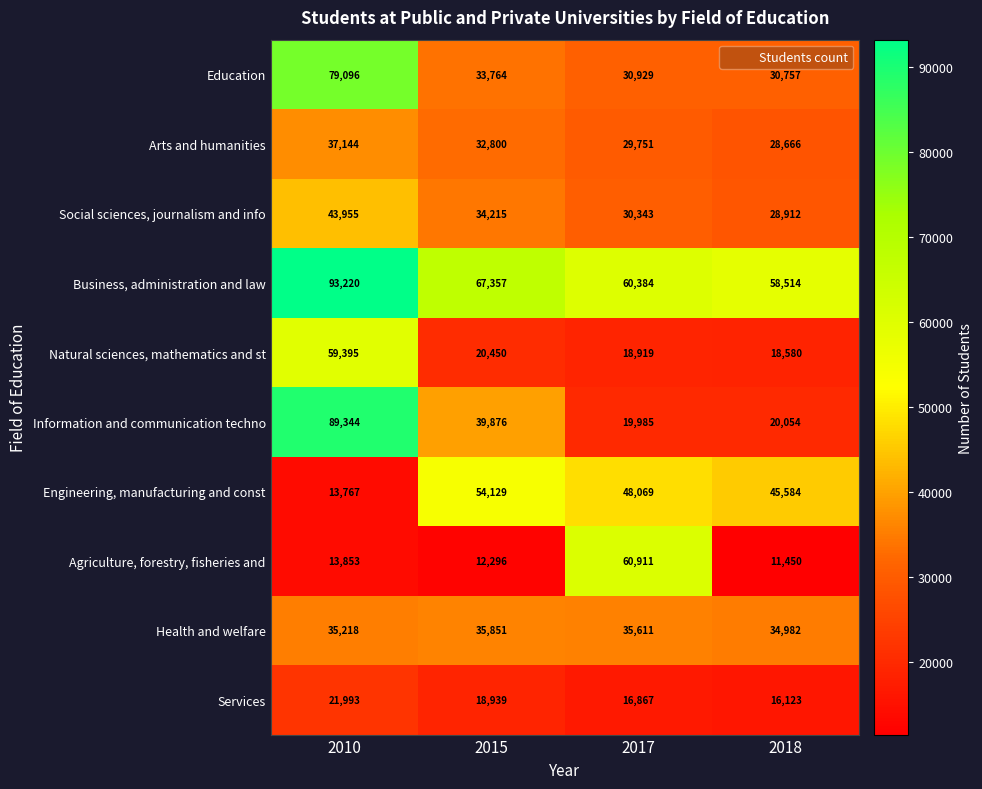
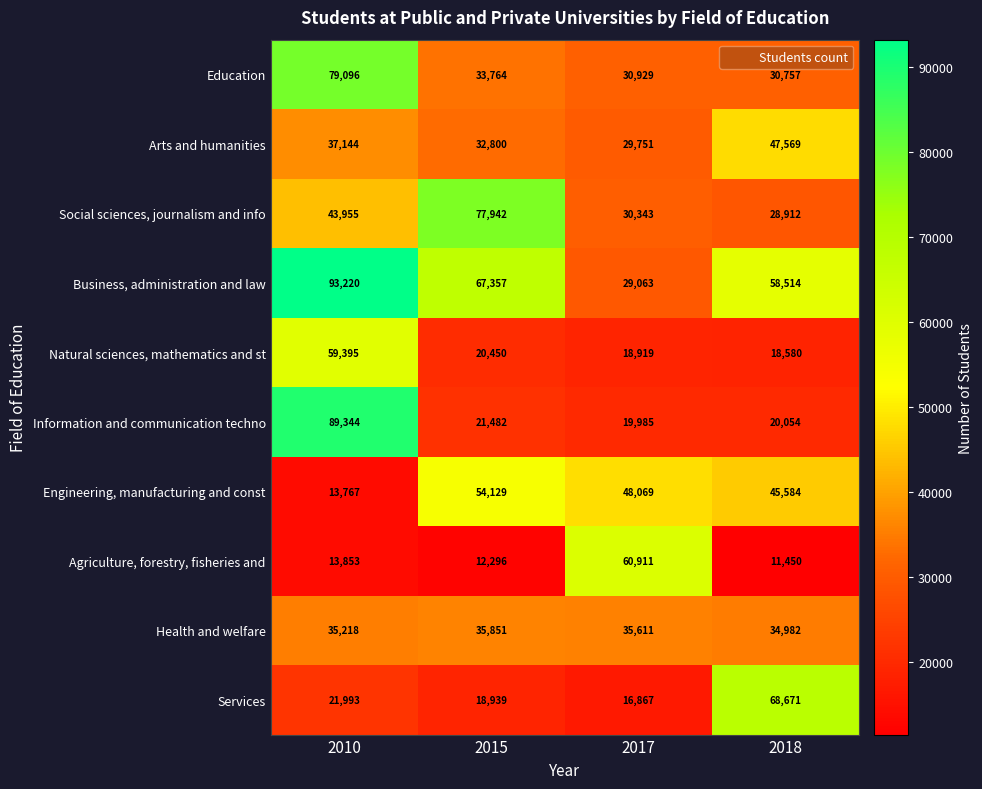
Arts and humanities, 2018: 28,666 -> 47,569
Social sciences, journalism and info, 2015: 34,215 -> 77,942
Business, administration and law, 2017: 60,384 -> 29,063
Information and communication techno, 2015: 39,876 -> 21,482
Services, 2018: 16,123 -> 68,671
